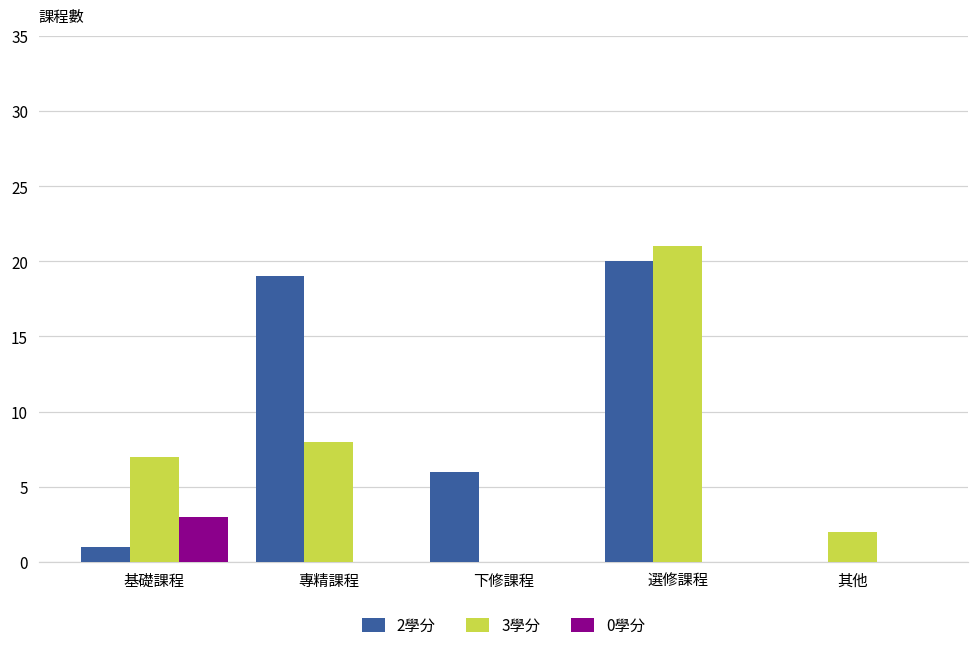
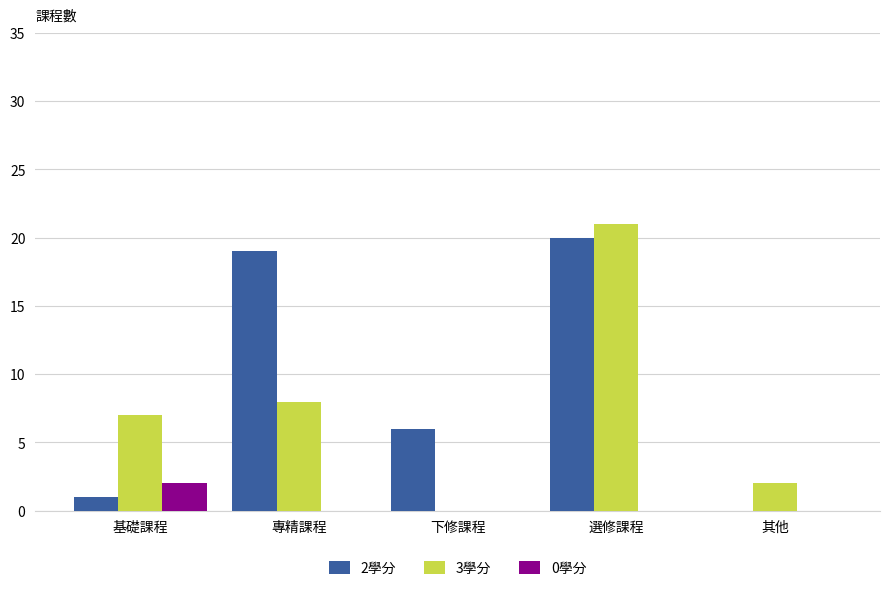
0學分, 基礎課程: 3 -> 2
